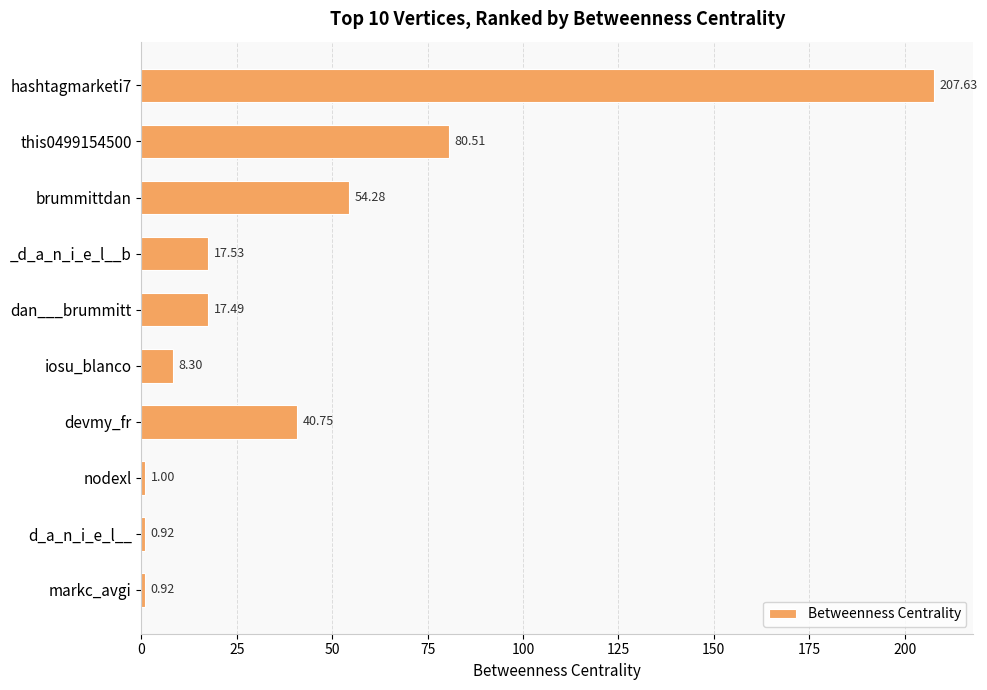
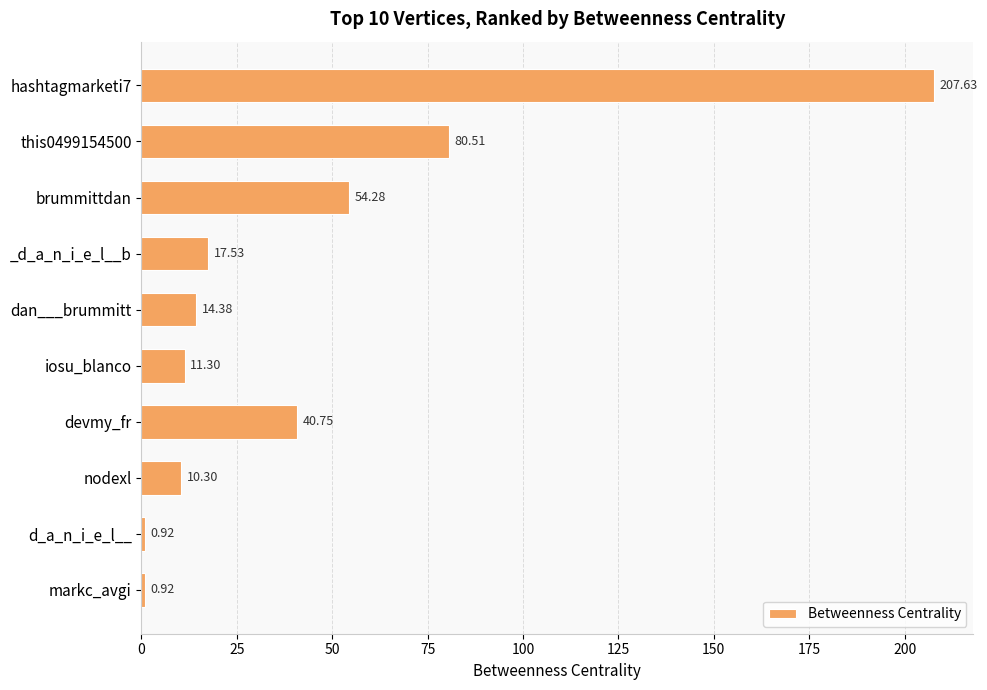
dan___brummitt: 17.49 -> 14.38
iosu_blanco: 8.30 -> 11.30
nodexl: 1.00 -> 10.30
